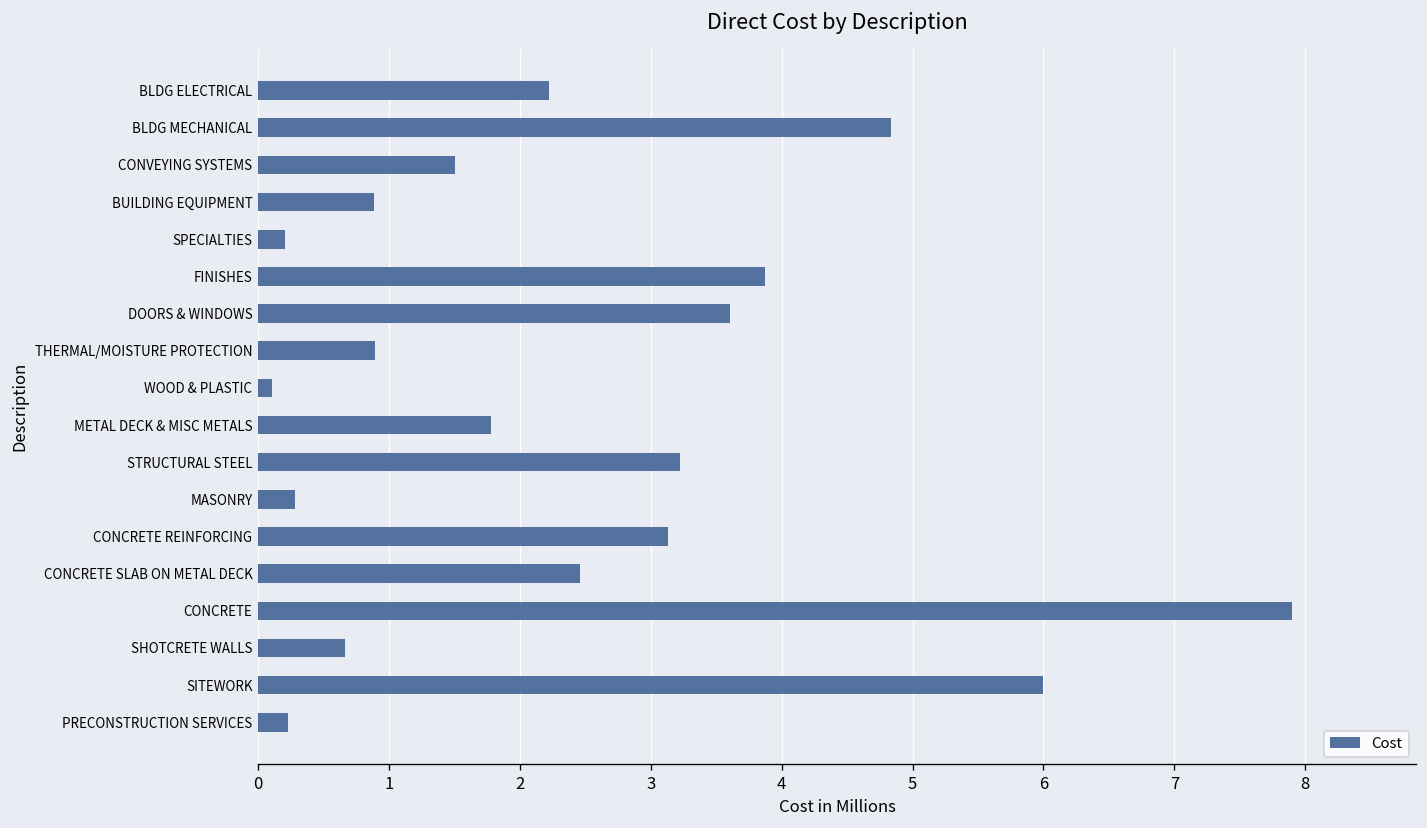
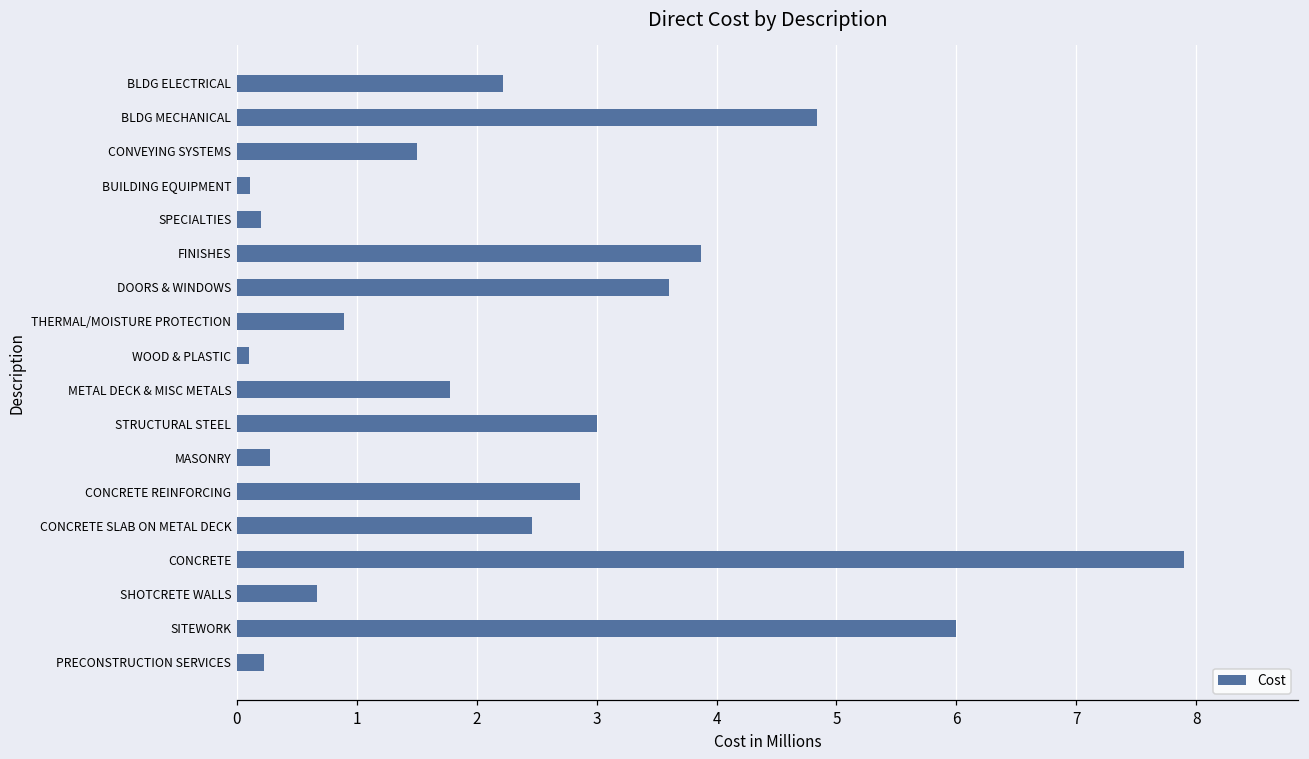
BUILDING EQUIPMENT: 0.89 -> 0.11
STRUCTURAL STEEL: 3.22 -> 3.00
CONCRETE REINFORCING: 3.13 -> 2.86
